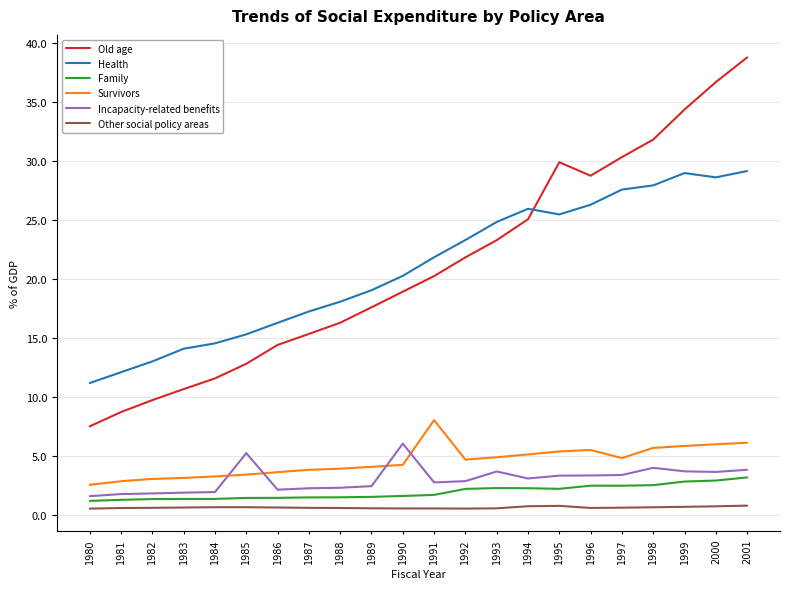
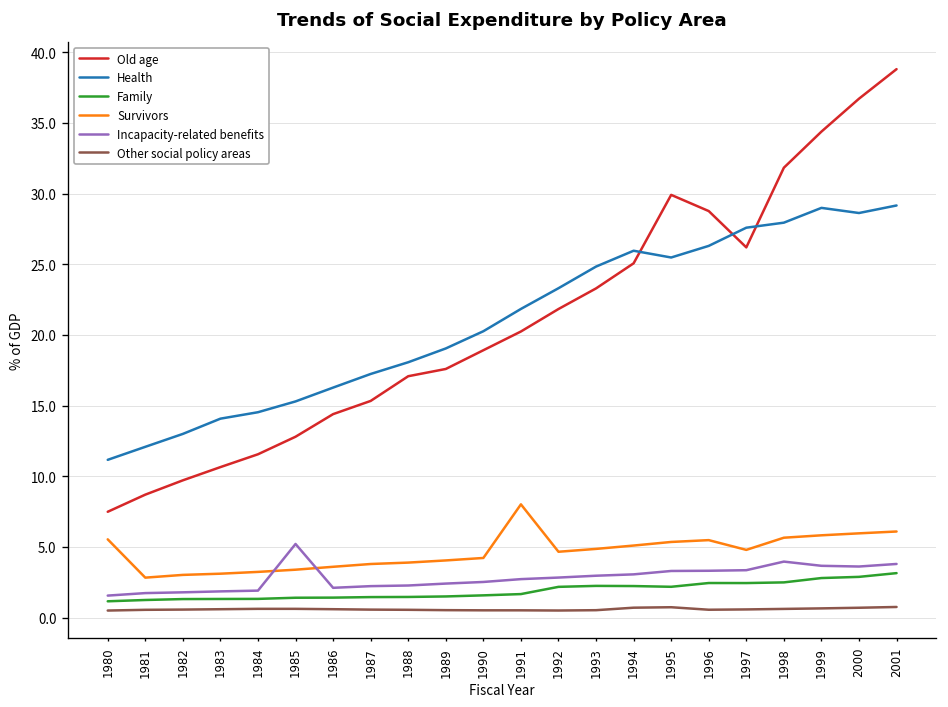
Survivors, 1980: 2.5 -> 5.5
Old age, 1988: 16.3 -> 17.1
Incapacity-related benefits, 1990: 6.0 -> 2.5
Incapacity-related benefits, 1993: 3.7 -> 3.0
Old age, 1997: 30.3 -> 26.2
